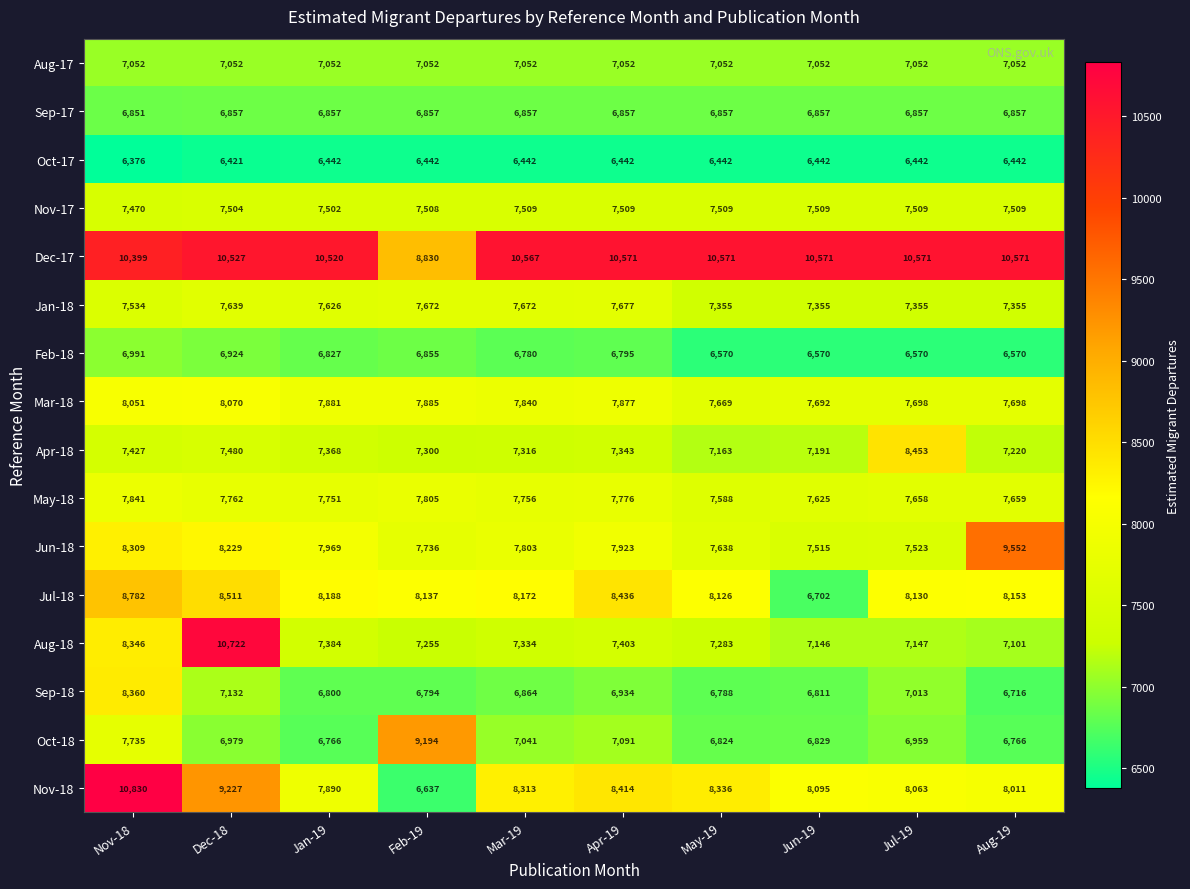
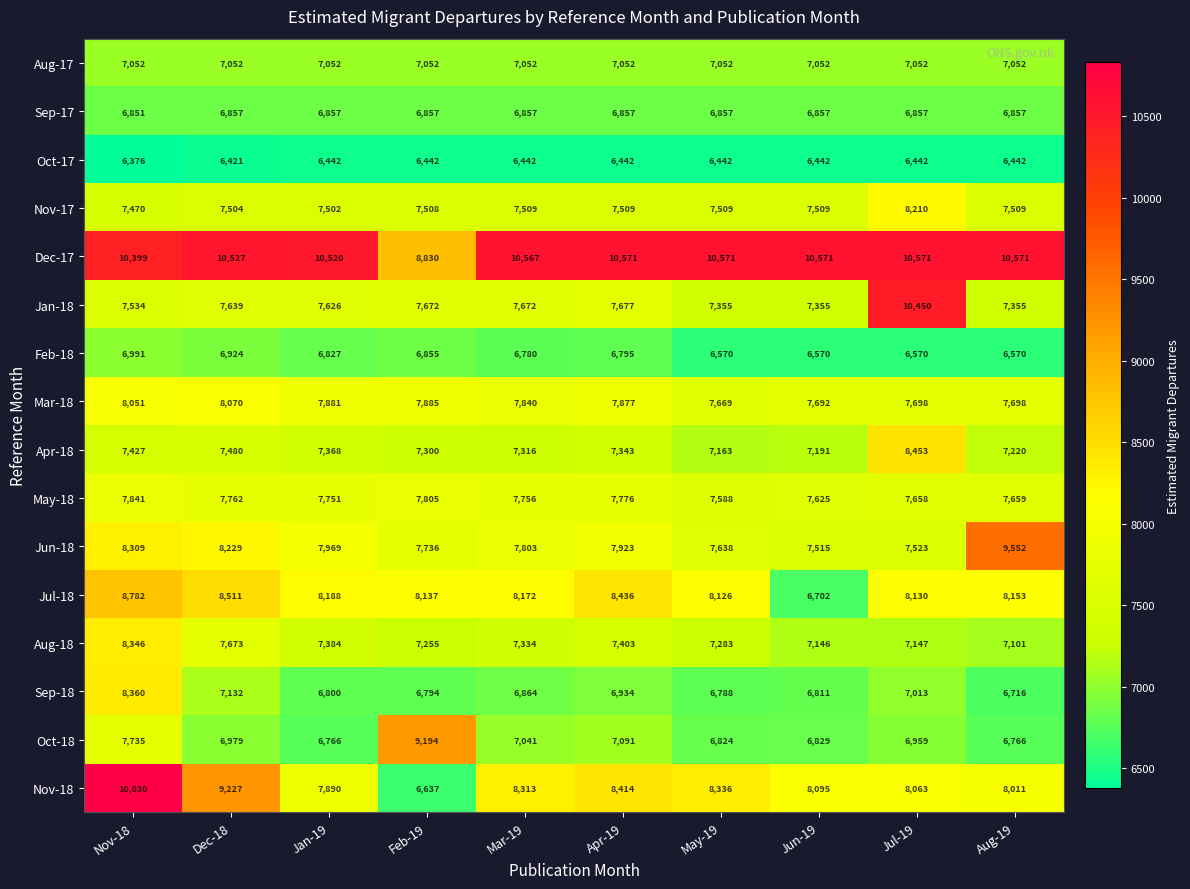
Nov-17, Jul-19: 7,509 -> 8,210
Jan-18, Jul-19: 7,355 -> 10,450
Aug-18, Dec-18: 10,722 -> 7,673
